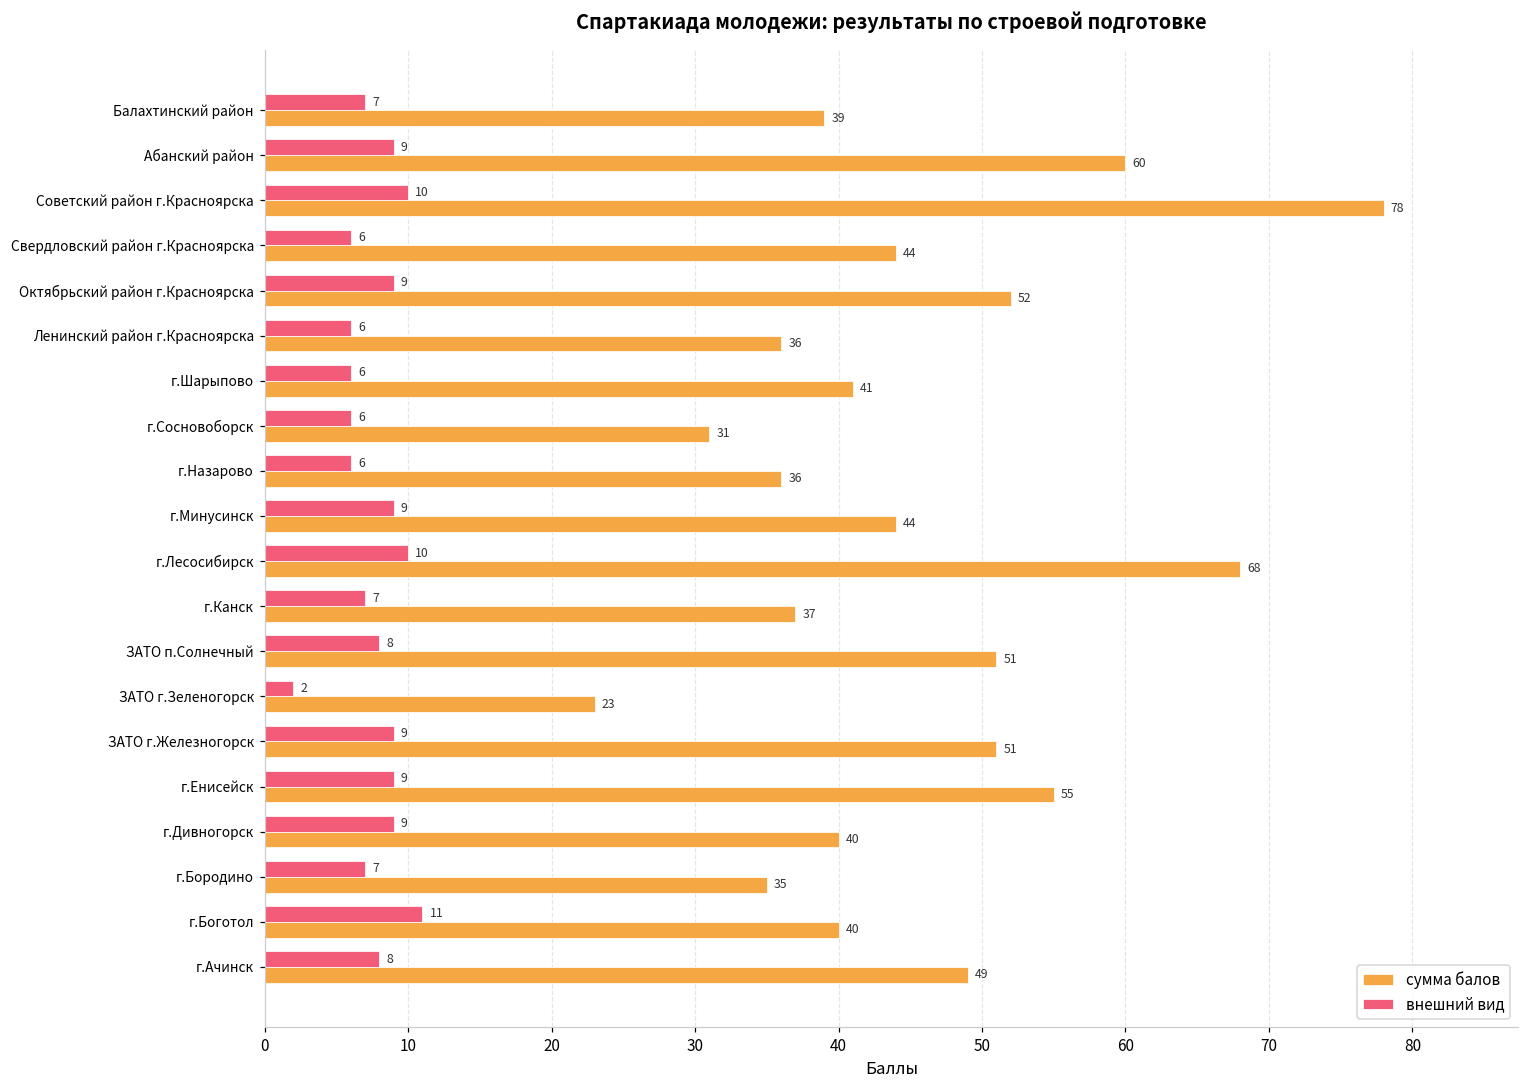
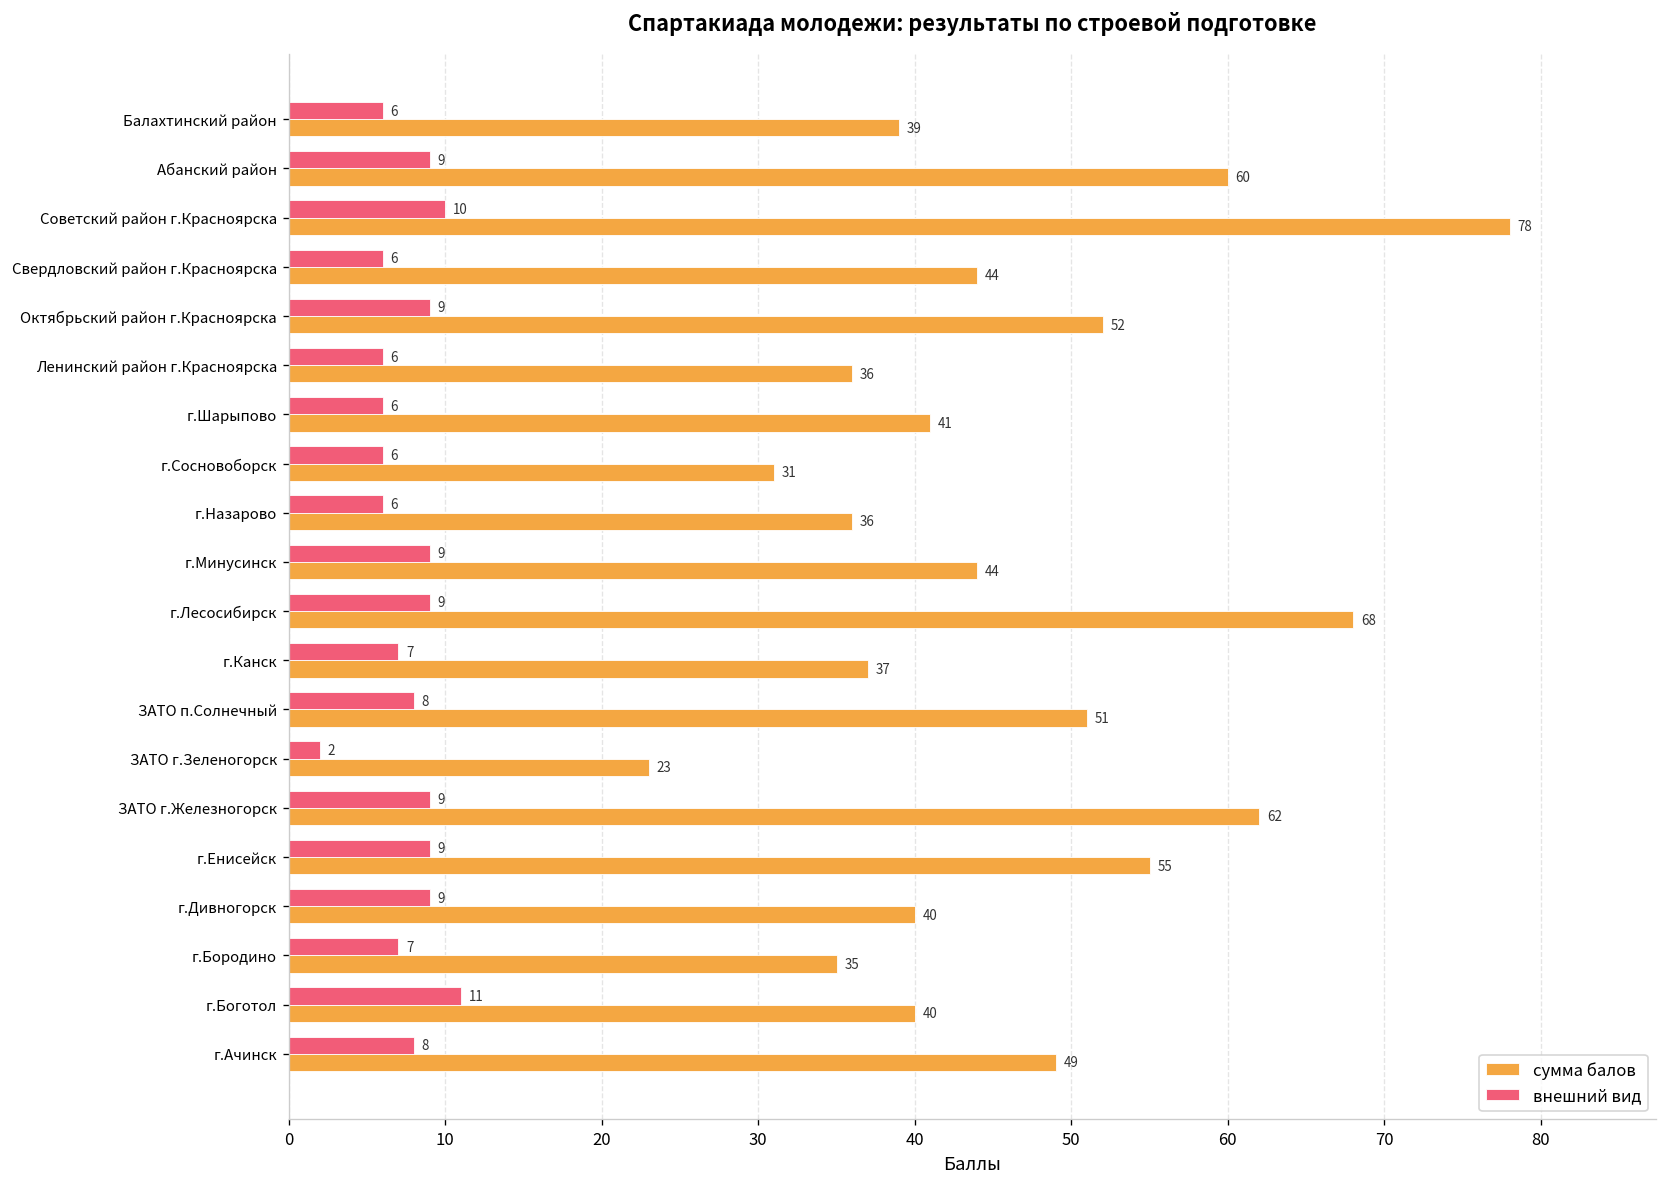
внешний вид, Балахтинский район: 7 -> 6
внешний вид, г.Лесосибирск: 10 -> 9
сумма балов, ЗАТО г.Железногорск: 51 -> 62
